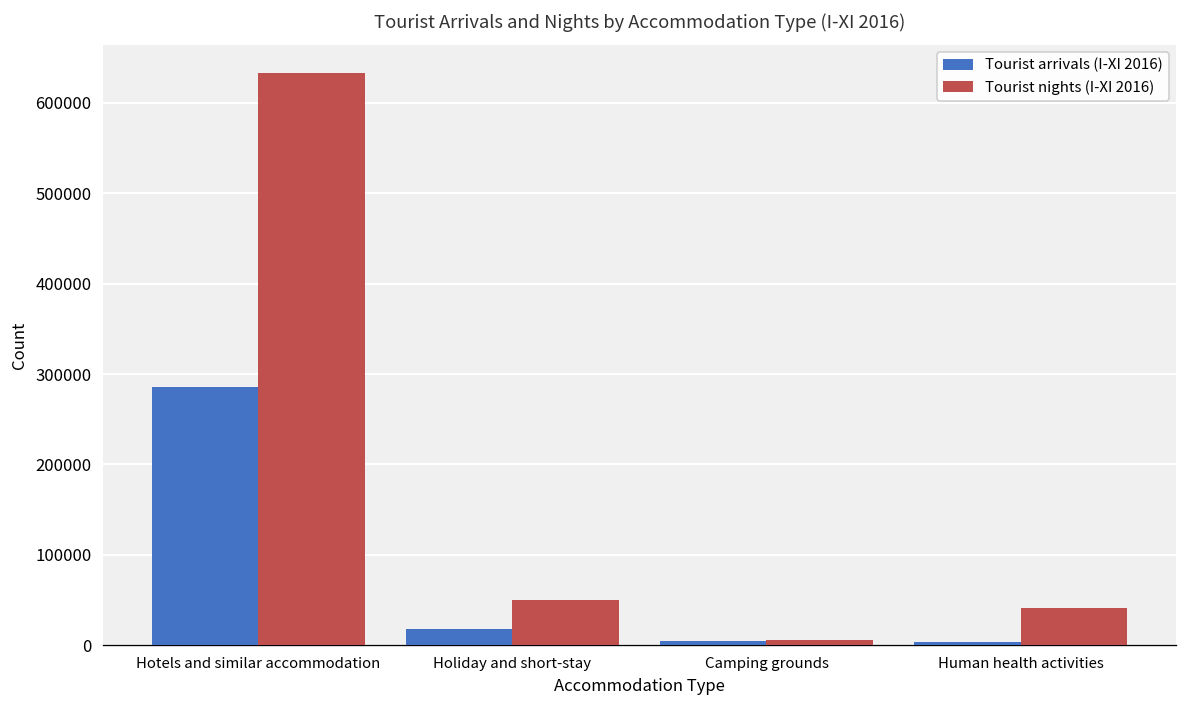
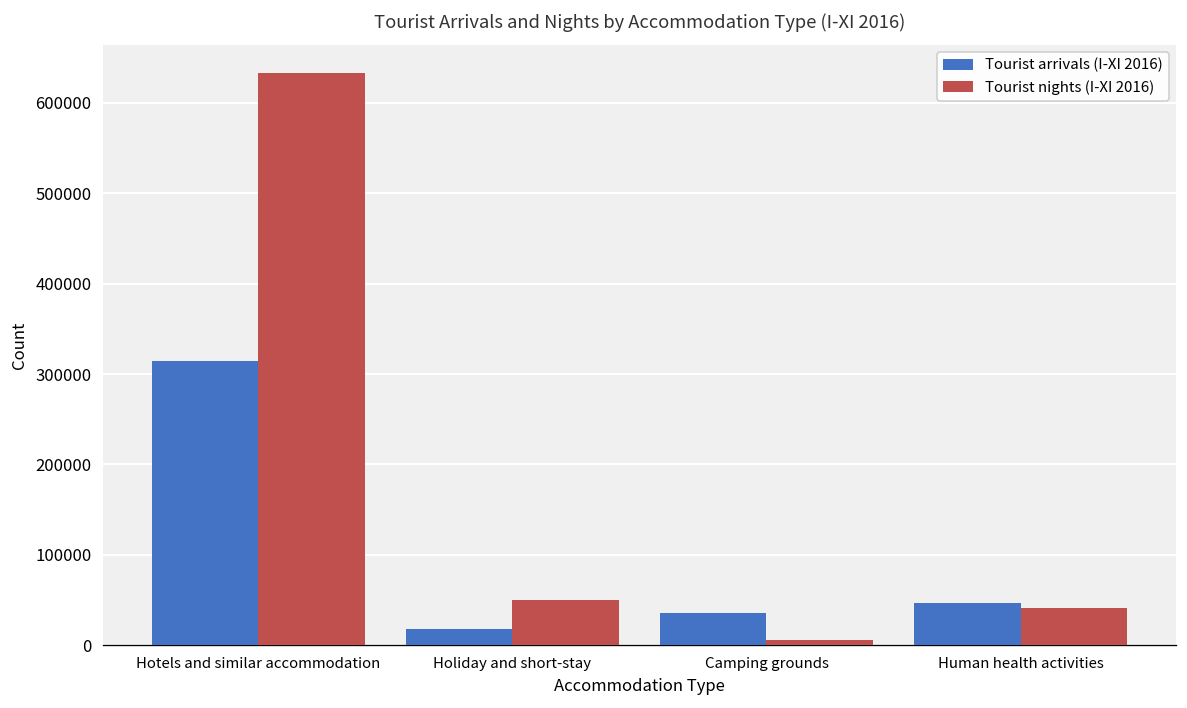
Tourist arrivals (I-XI 2016), Hotels and similar accommodation: 290000 -> 310000
Tourist arrivals (I-XI 2016), Camping grounds: 0 -> 40000
Tourist arrivals (I-XI 2016), Human health activities: 0 -> 50000
